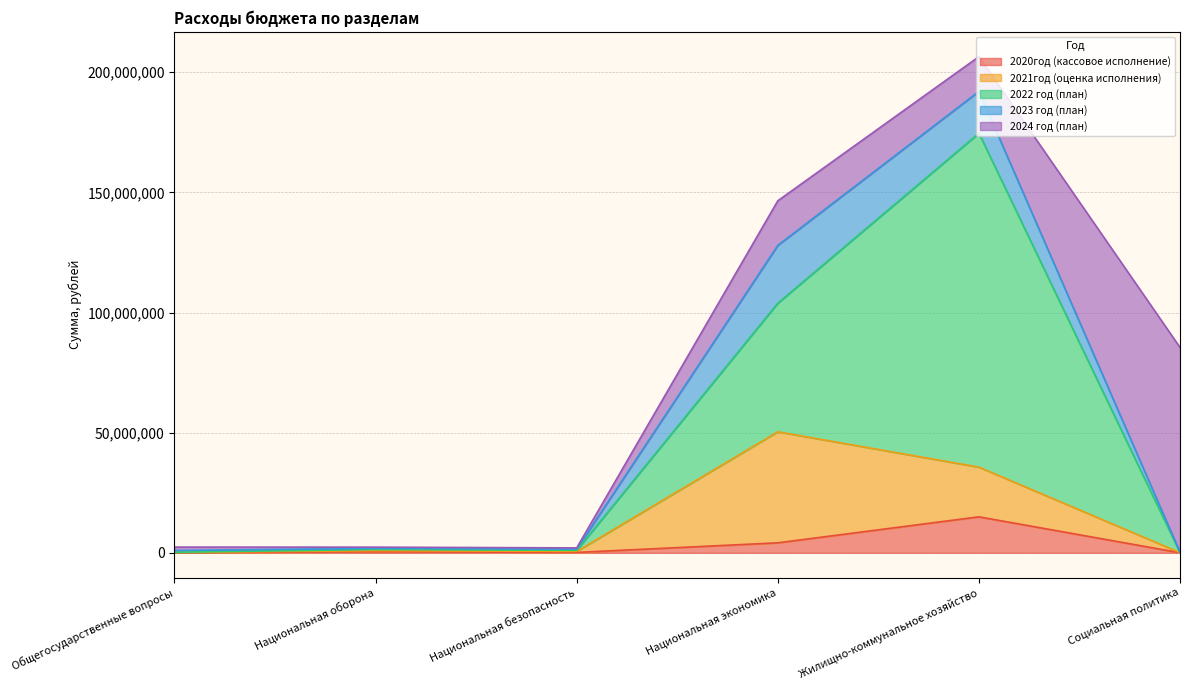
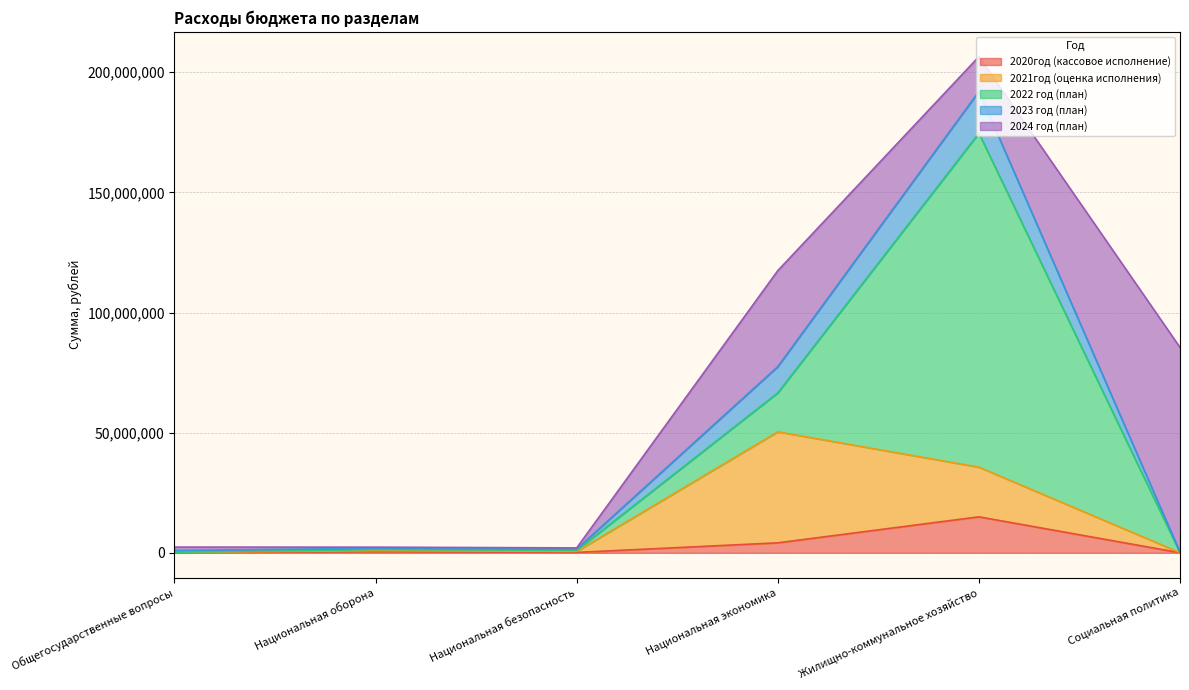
2022 год (план), Национальная экономика: 54,000,000 -> 16,000,000
2023 год (план), Национальная экономика: 24,000,000 -> 11,000,000
2024 год (план), Национальная экономика: 19,000,000 -> 40,000,000
